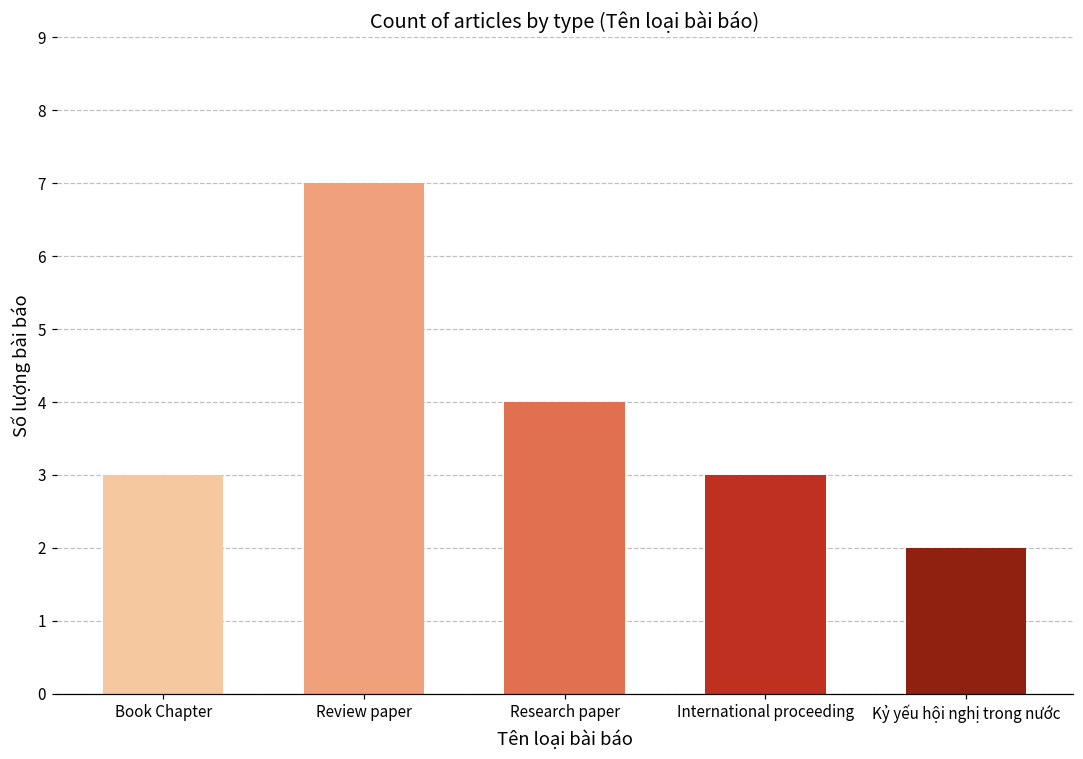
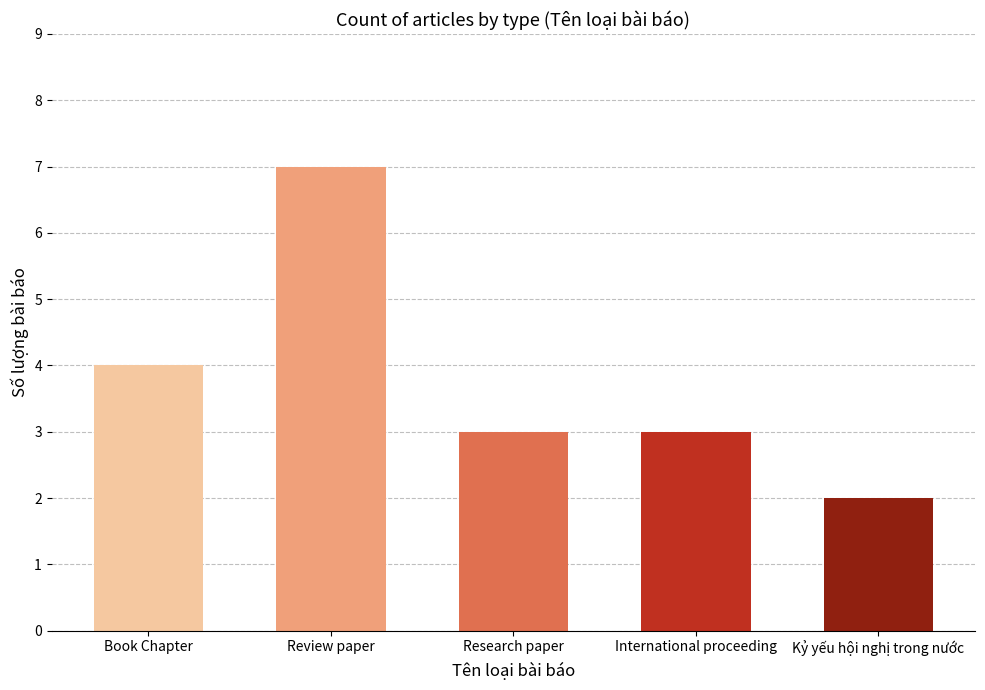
Book Chapter: 3 -> 4
Research paper: 4 -> 3
